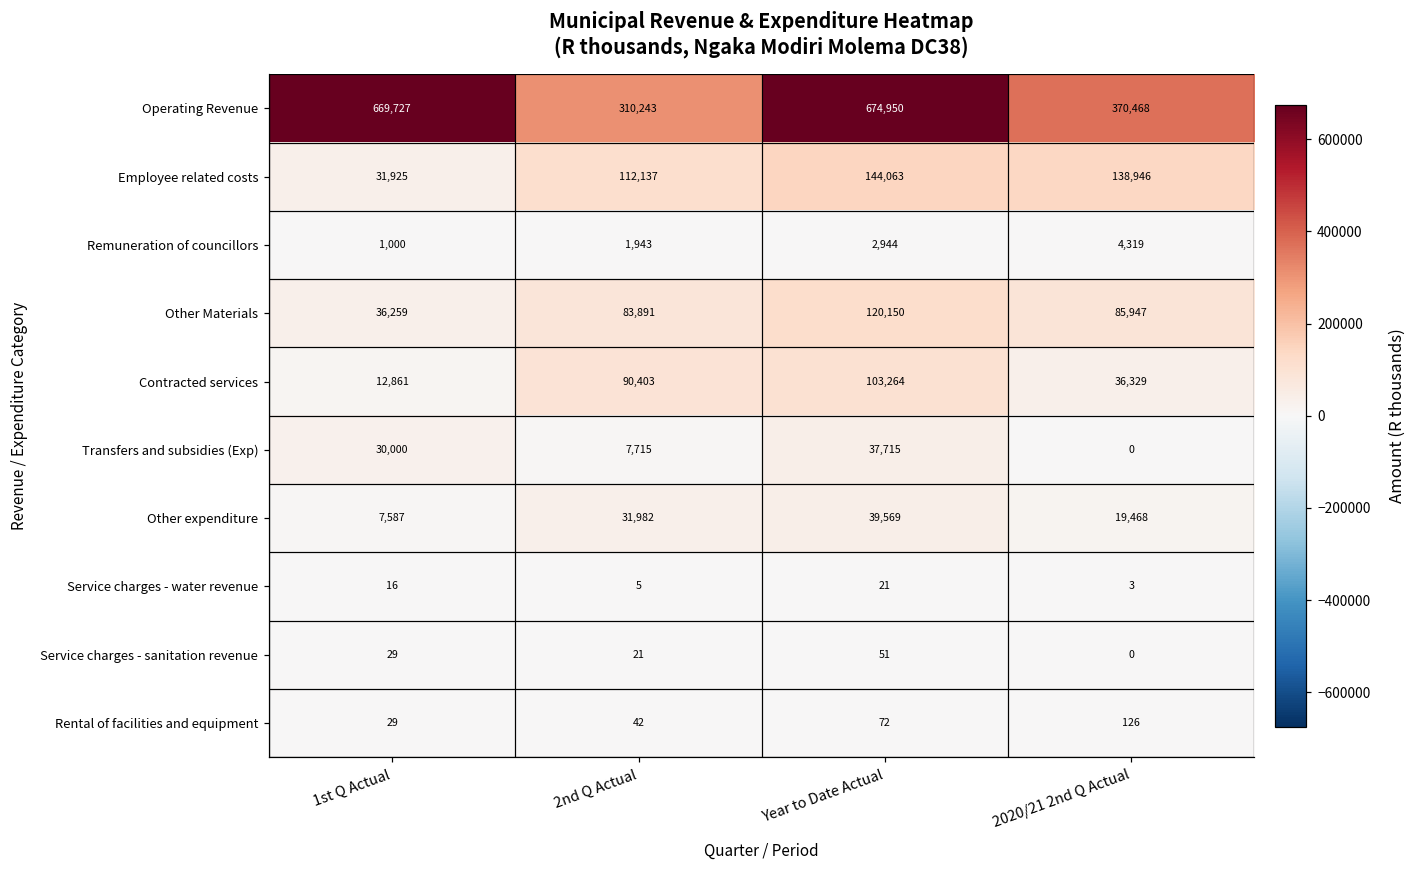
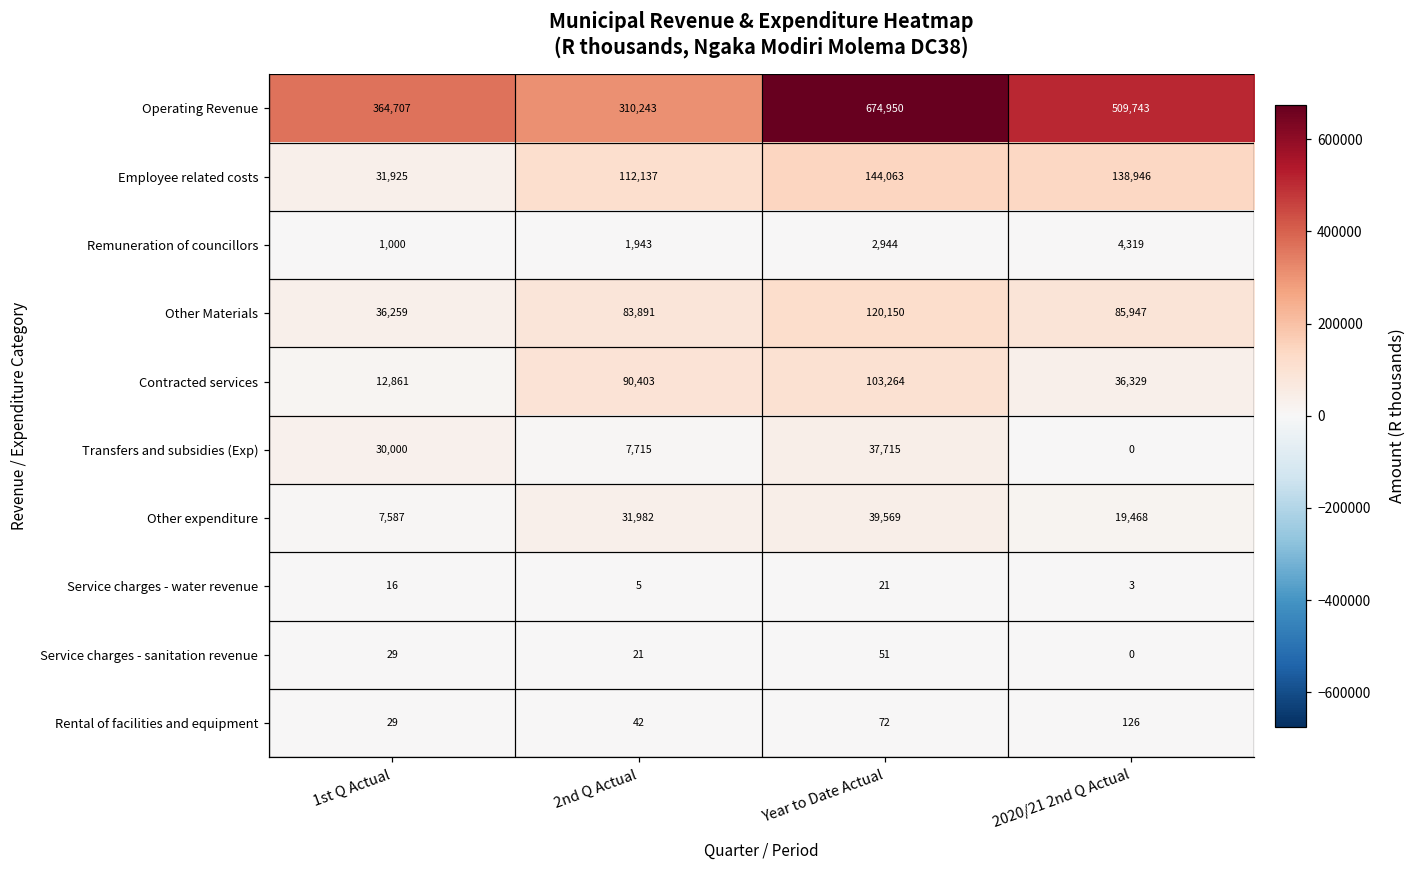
Operating Revenue, 1st Q Actual: 669,727 -> 364,707
Operating Revenue, 2020/21 2nd Q Actual: 370,468 -> 509,743
